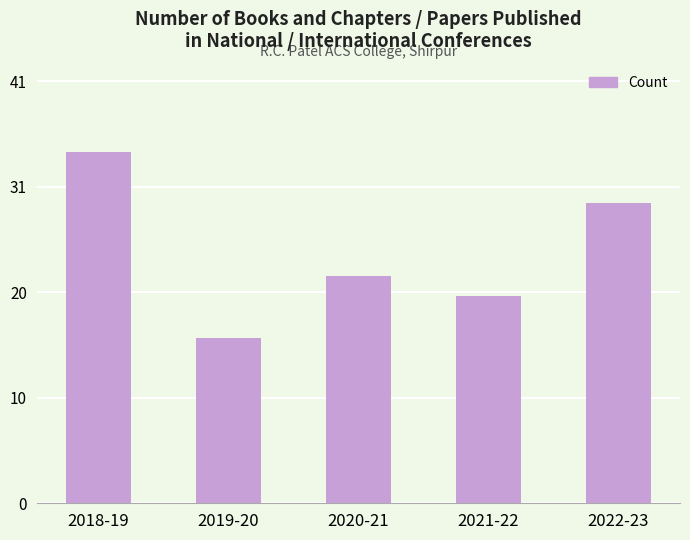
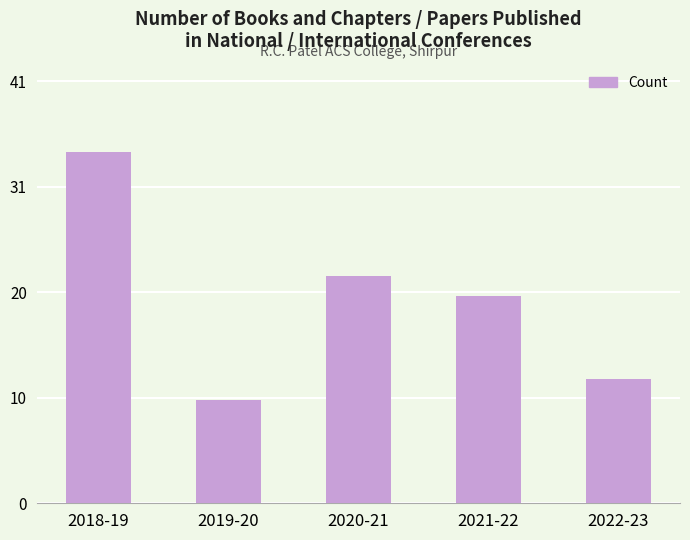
2019-20: 16 -> 10
2022-23: 29 -> 12
